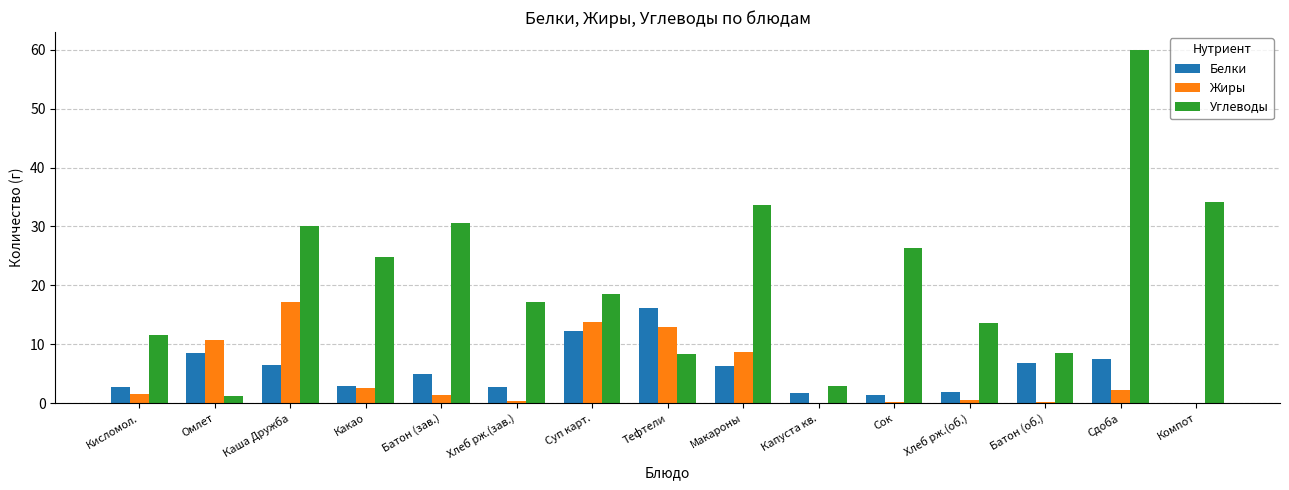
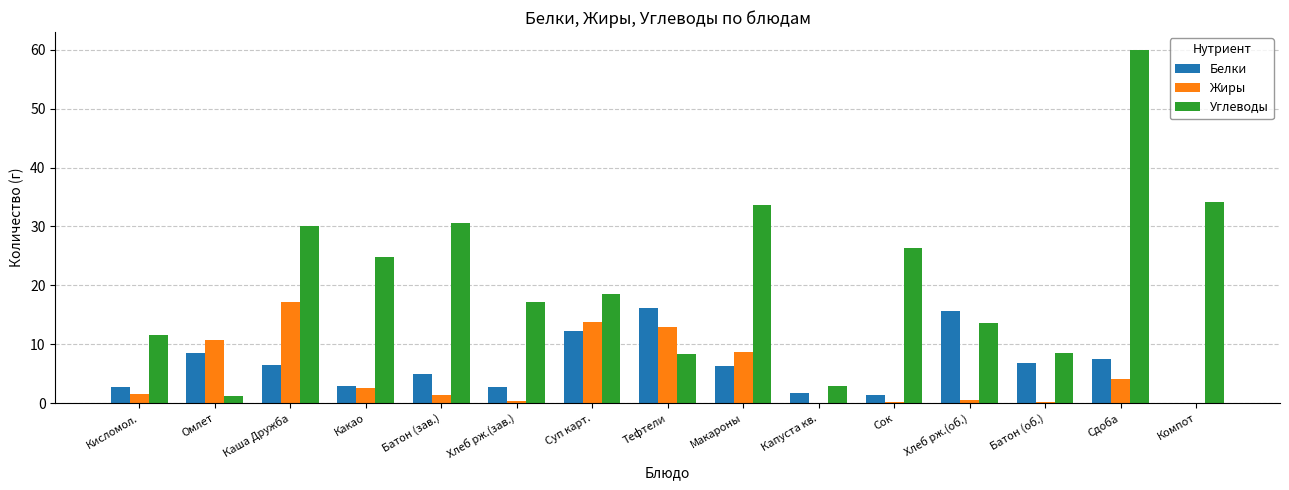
Белки, Хлеб рж.(об.): 2 -> 16
Жиры, Сдоба: 2 -> 4
